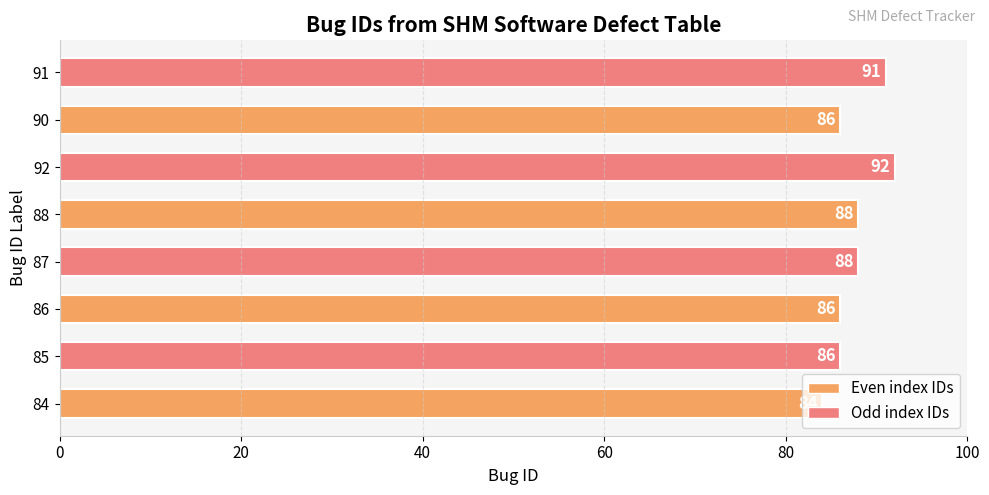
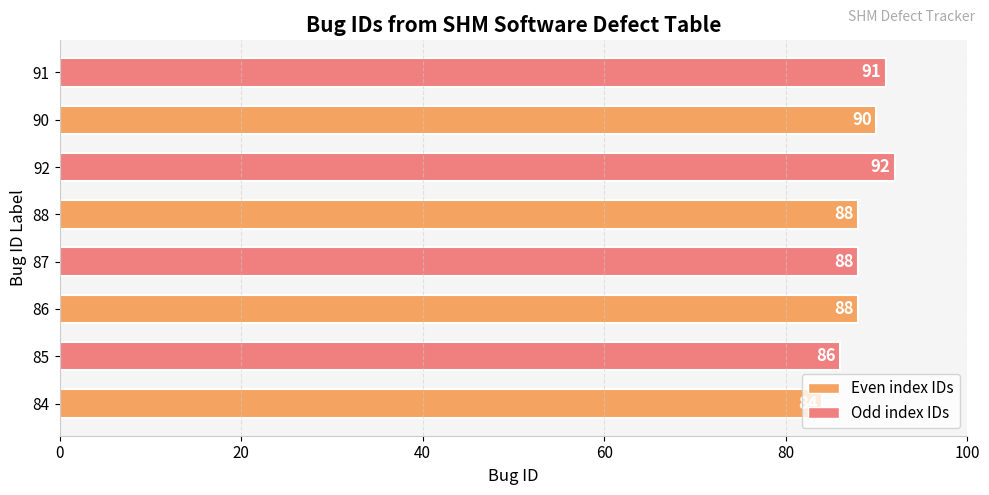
90: 86 -> 90
86: 86 -> 88
